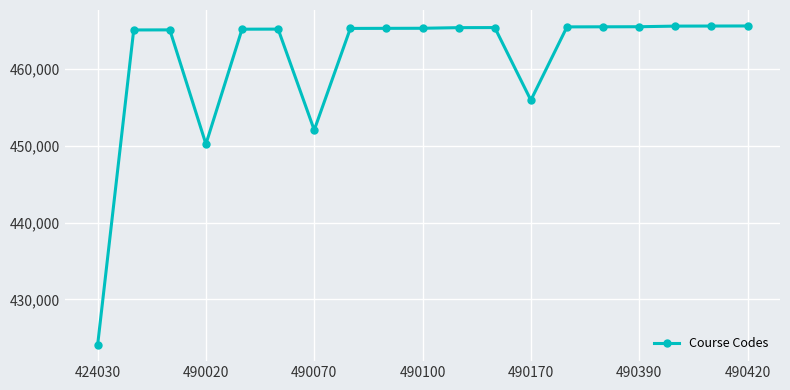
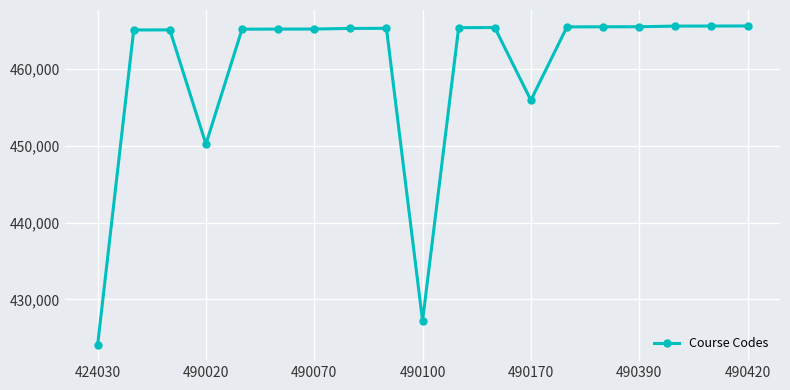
490070: 452,000 -> 465,000
490100: 465,000 -> 427,000
